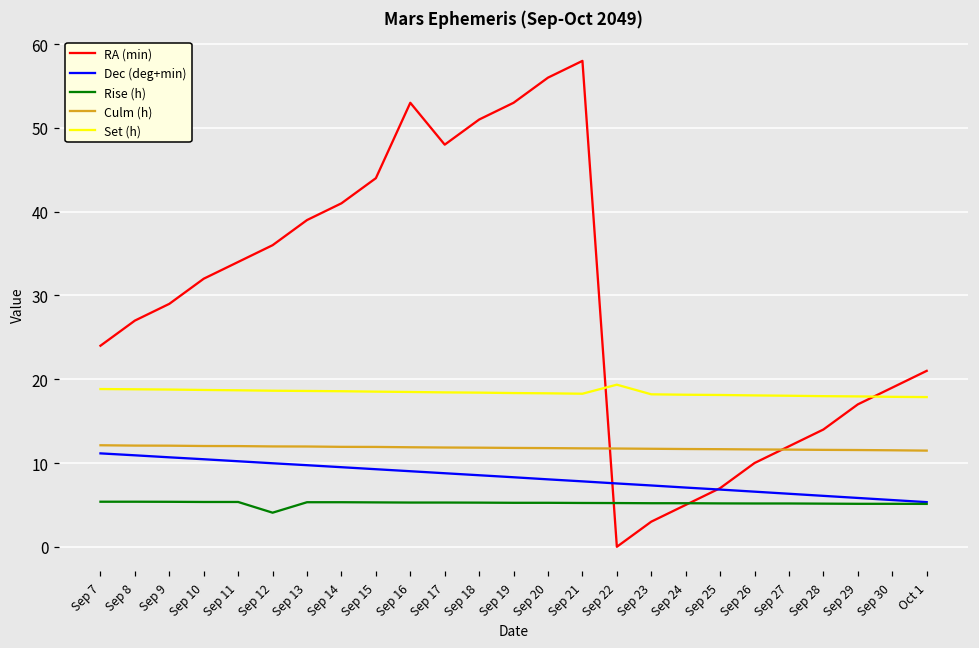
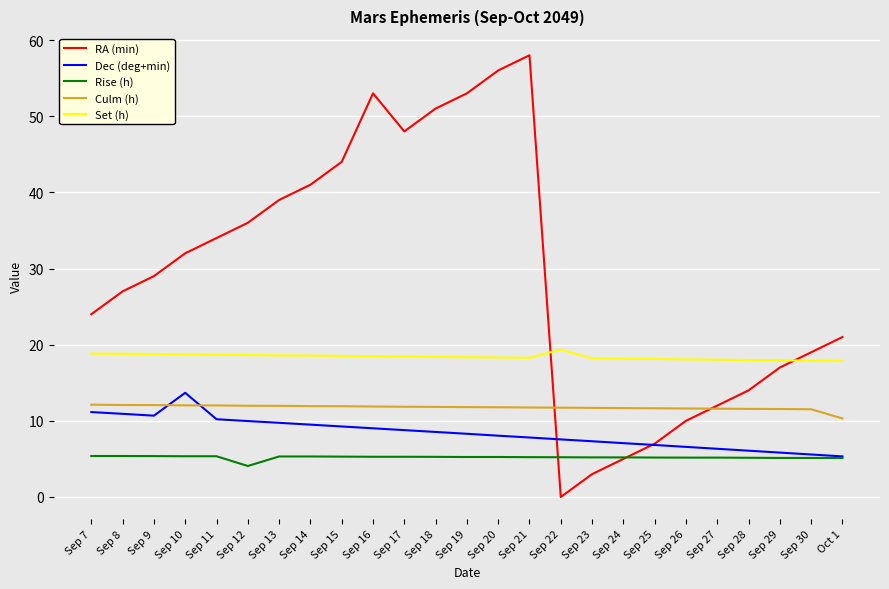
Dec (deg+min), Sep 10: 10 -> 14
Culm (h), Oct 1: 11 -> 10
